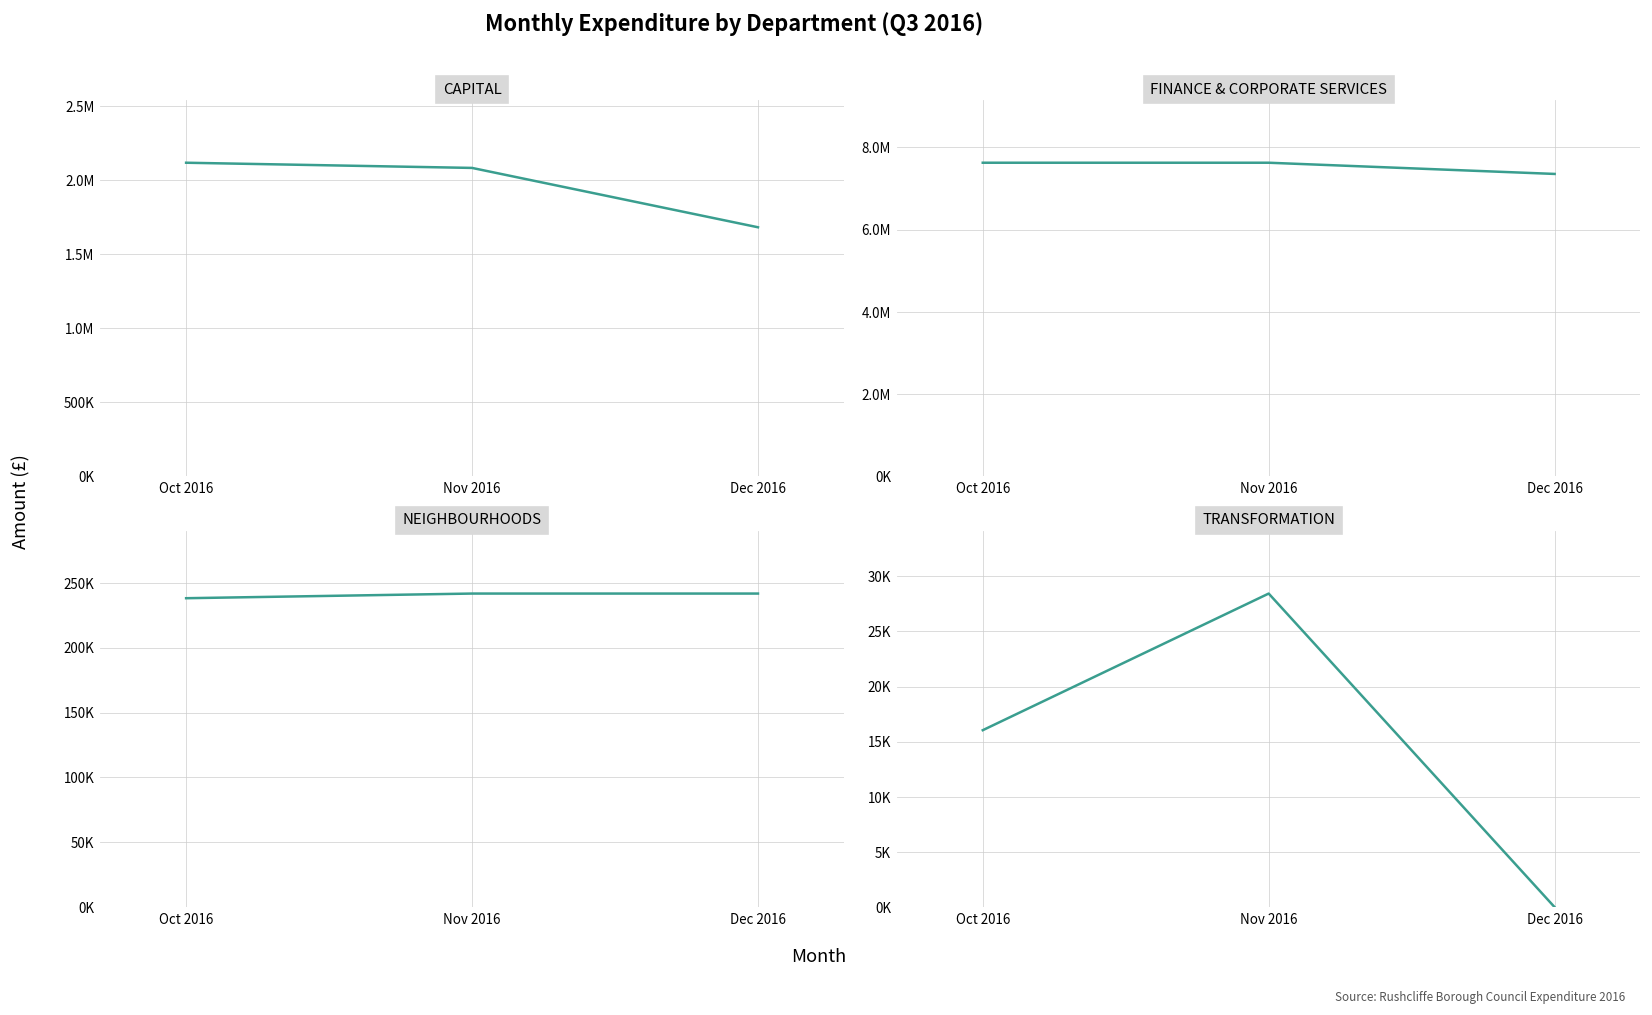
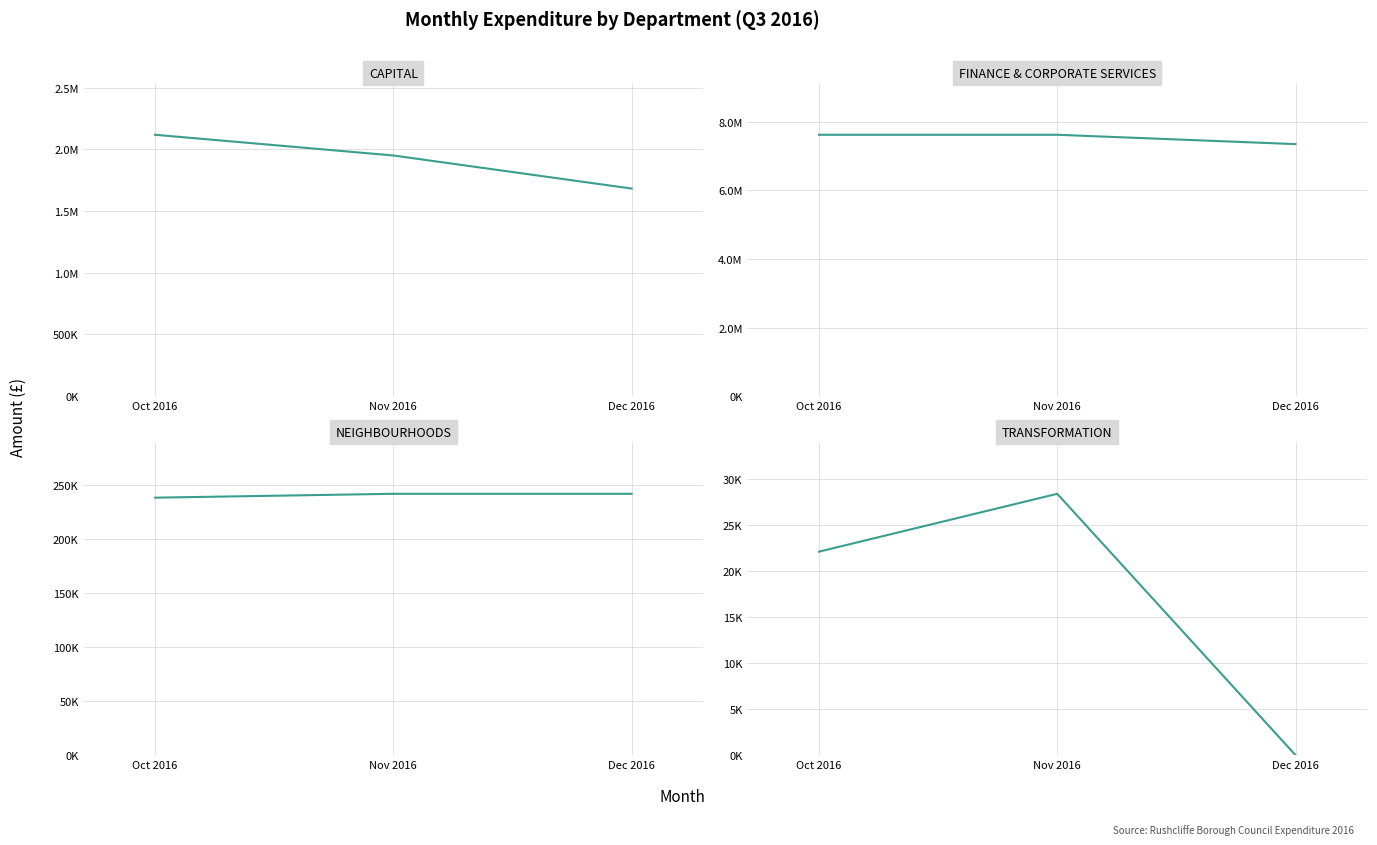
CAPITAL, Nov 2016: 2080000 -> 1950000
TRANSFORMATION, Oct 2016: 16000 -> 22000
